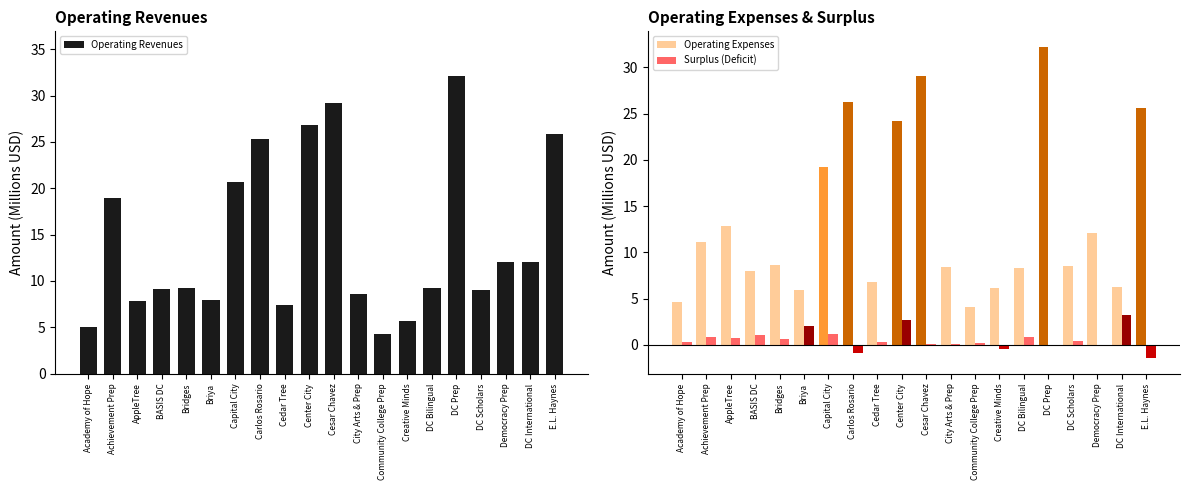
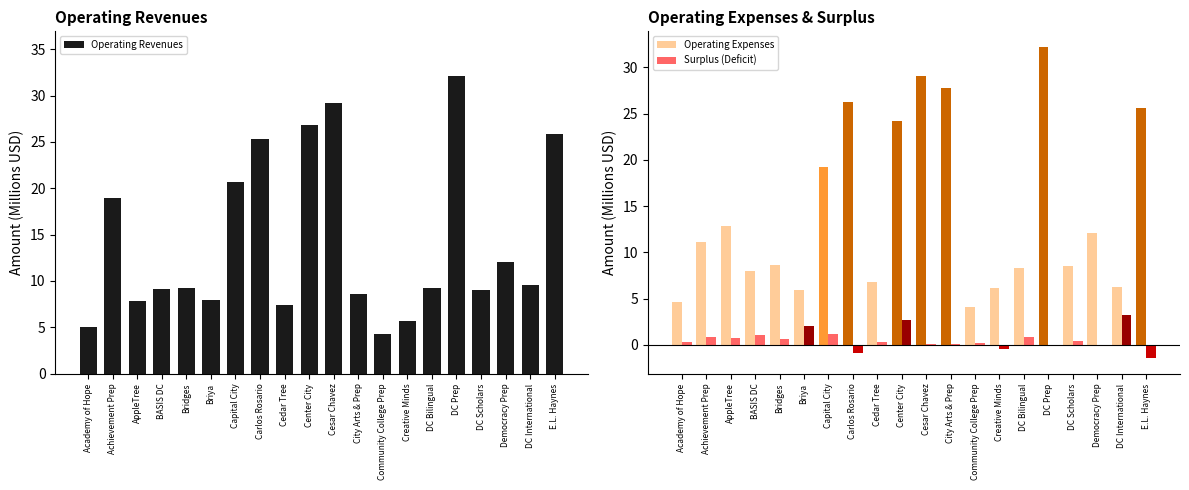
Operating Revenues, DC International: 12 -> 10
Operating Expenses & Surplus, Operating Expenses, City Arts & Prep: 8 -> 28
